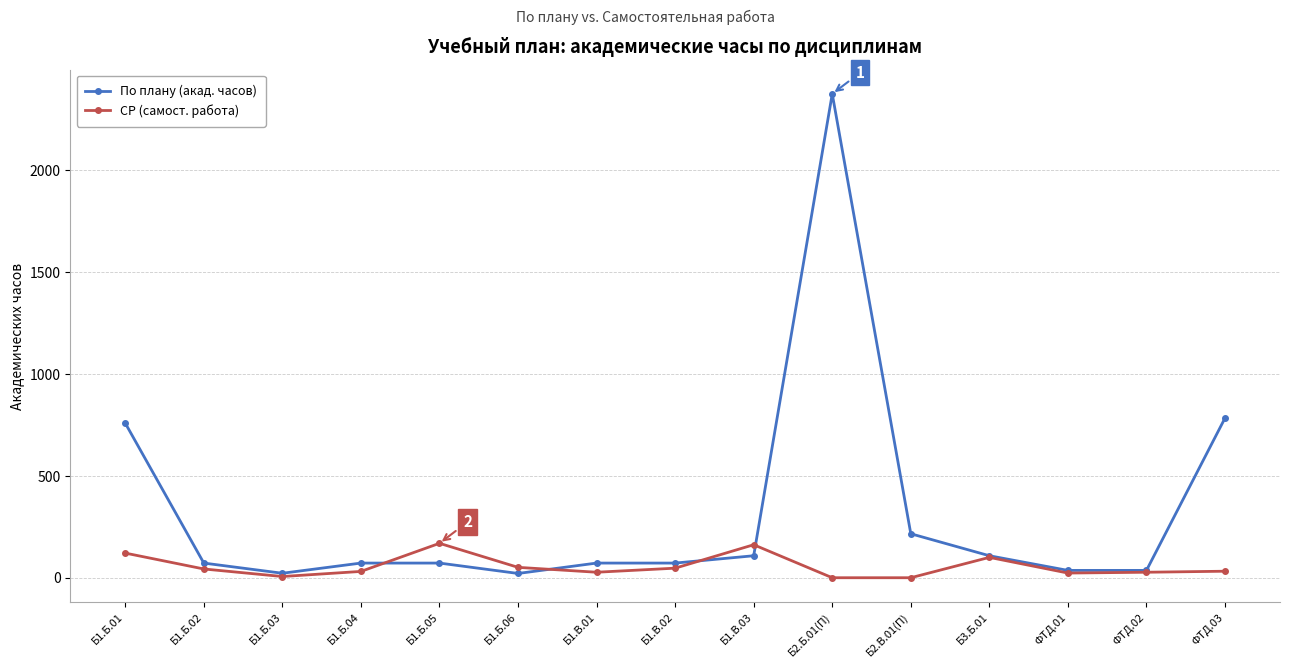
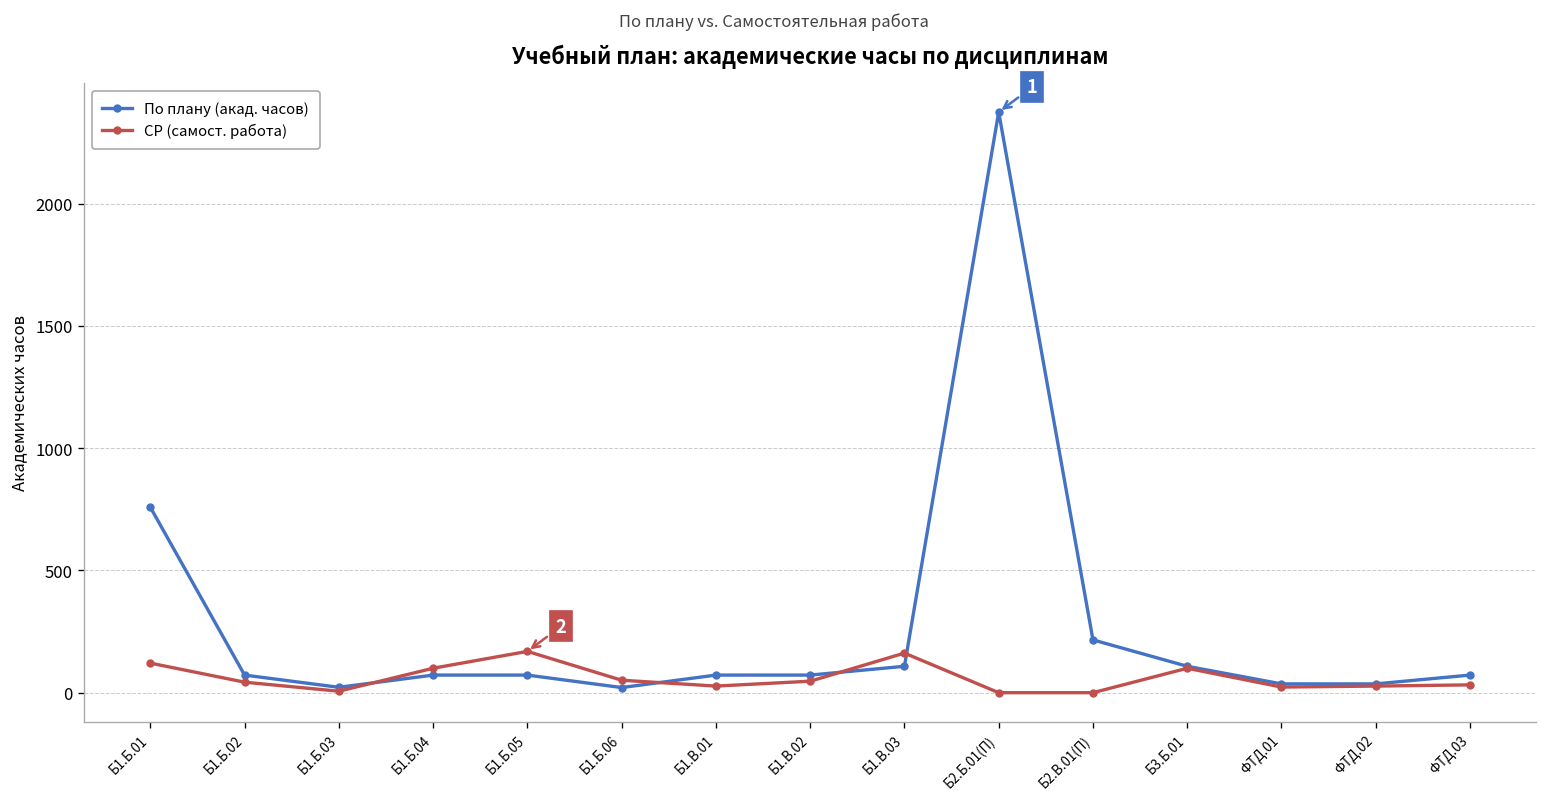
СР (самост. работа), Б1.Б.04: 30 -> 100
По плану (акад. часов), ФТД.03: 780 -> 70
